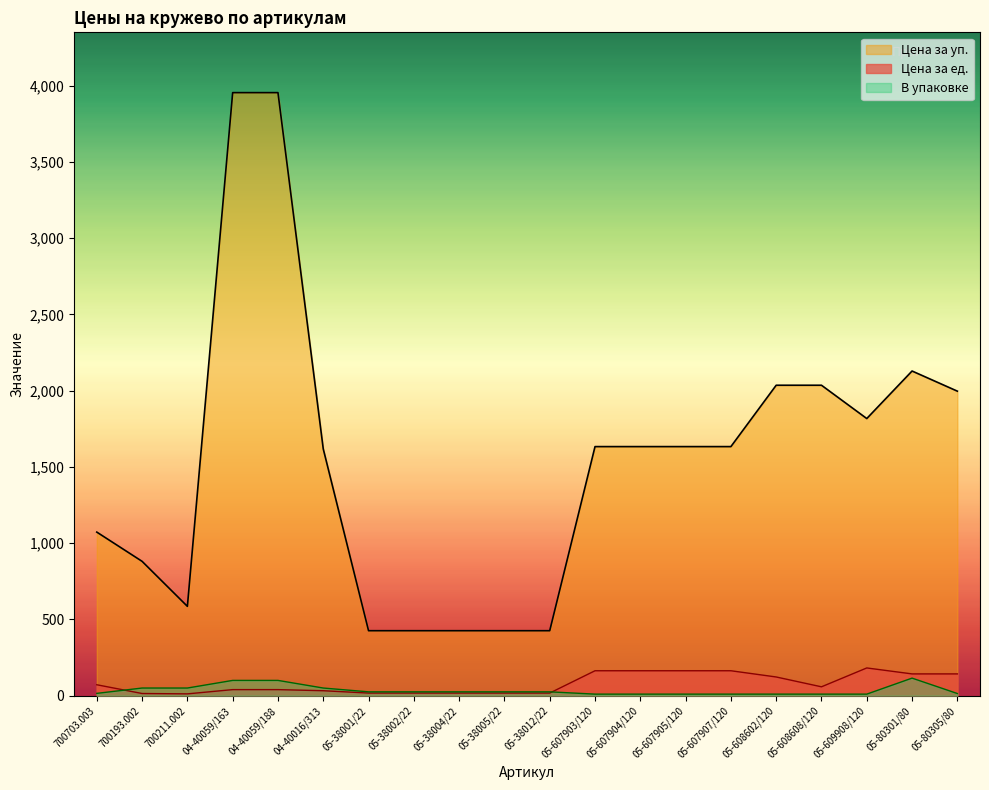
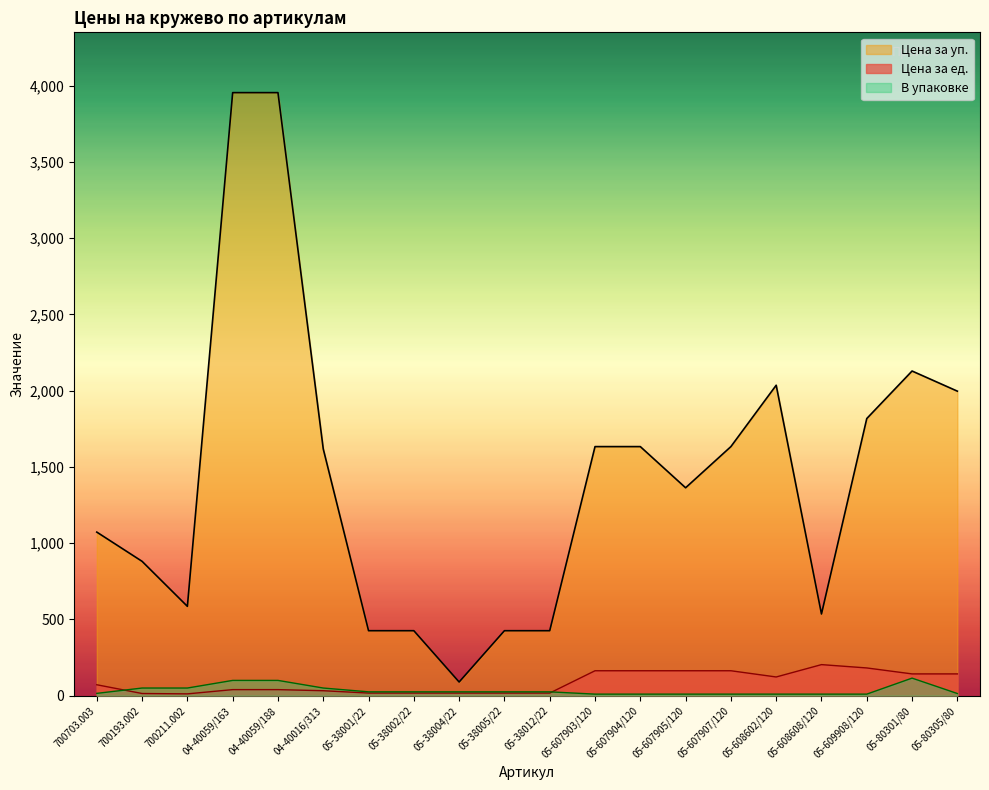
Цена за уп., 05-38004/22: 430 -> 90
Цена за уп., 05-607905/120: 1,630 -> 1,360
Цена за уп., 05-608608/120: 2,040 -> 540
Цена за ед., 05-608608/120: 60 -> 200
